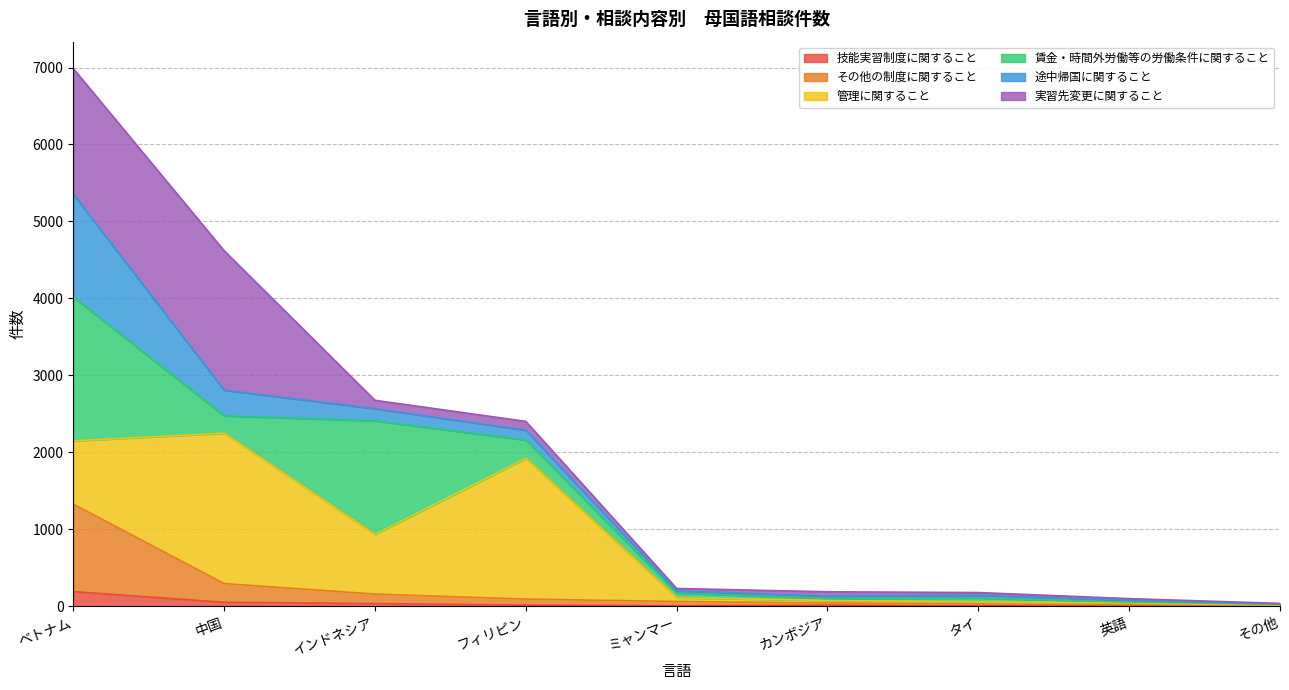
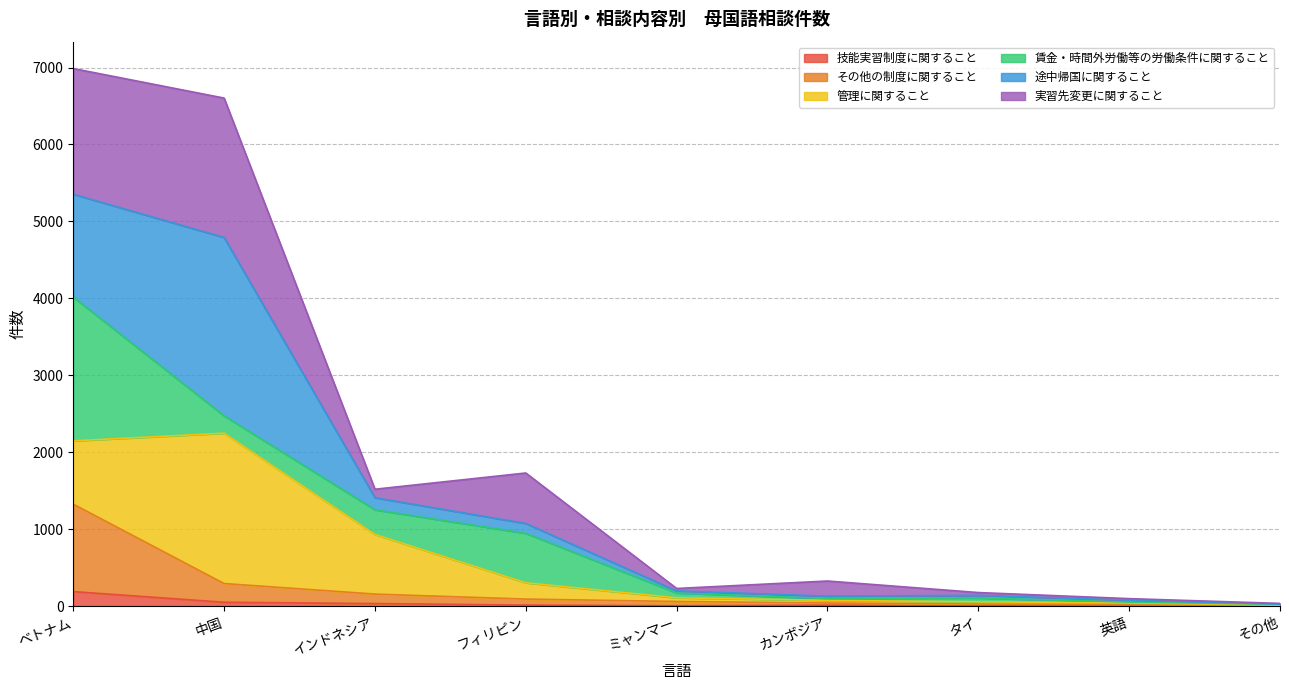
途中帰国に関すること, 中国: 300 -> 2300
賃金・時間外労働等の労働条件に関すること, インドネシア: 1500 -> 300
管理に関すること, フィリピン: 1800 -> 200
賃金・時間外労働等の労働条件に関すること, フィリピン: 200 -> 600
実習先変更に関すること, フィリピン: 100 -> 700
実習先変更に関すること, カンボジア: 100 -> 200
